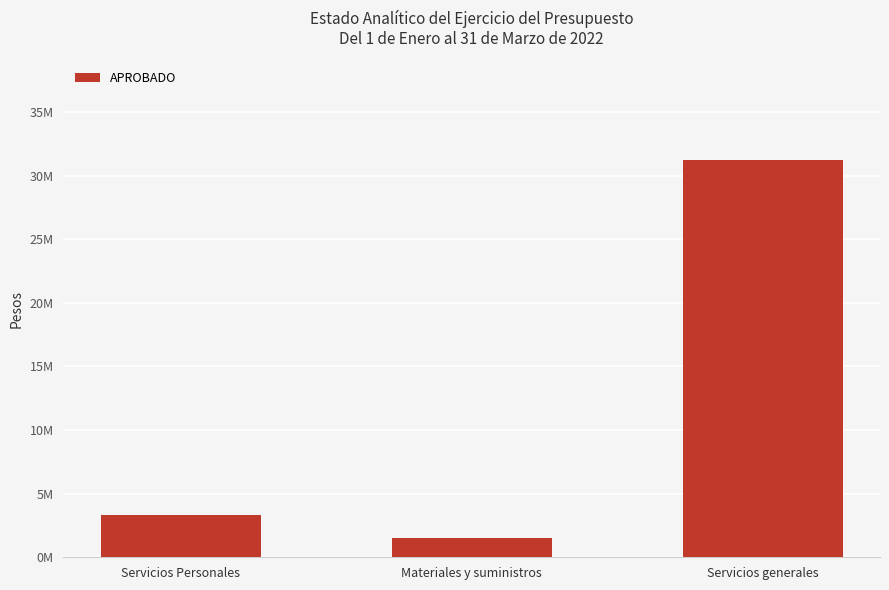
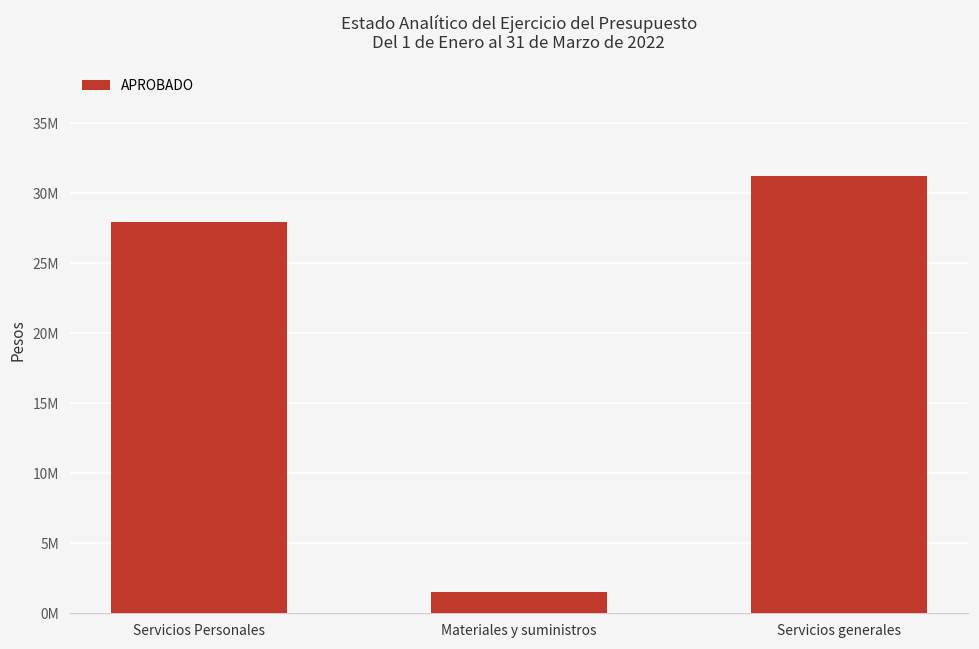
Servicios Personales: 3300000 -> 27900000
